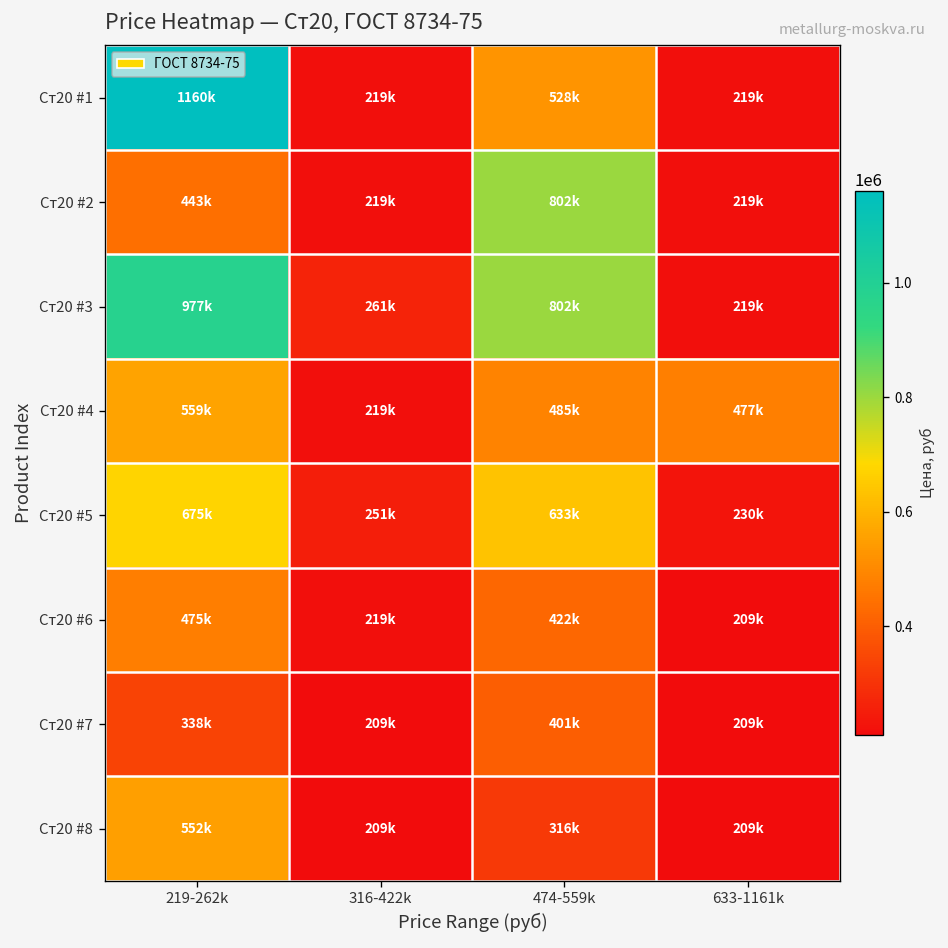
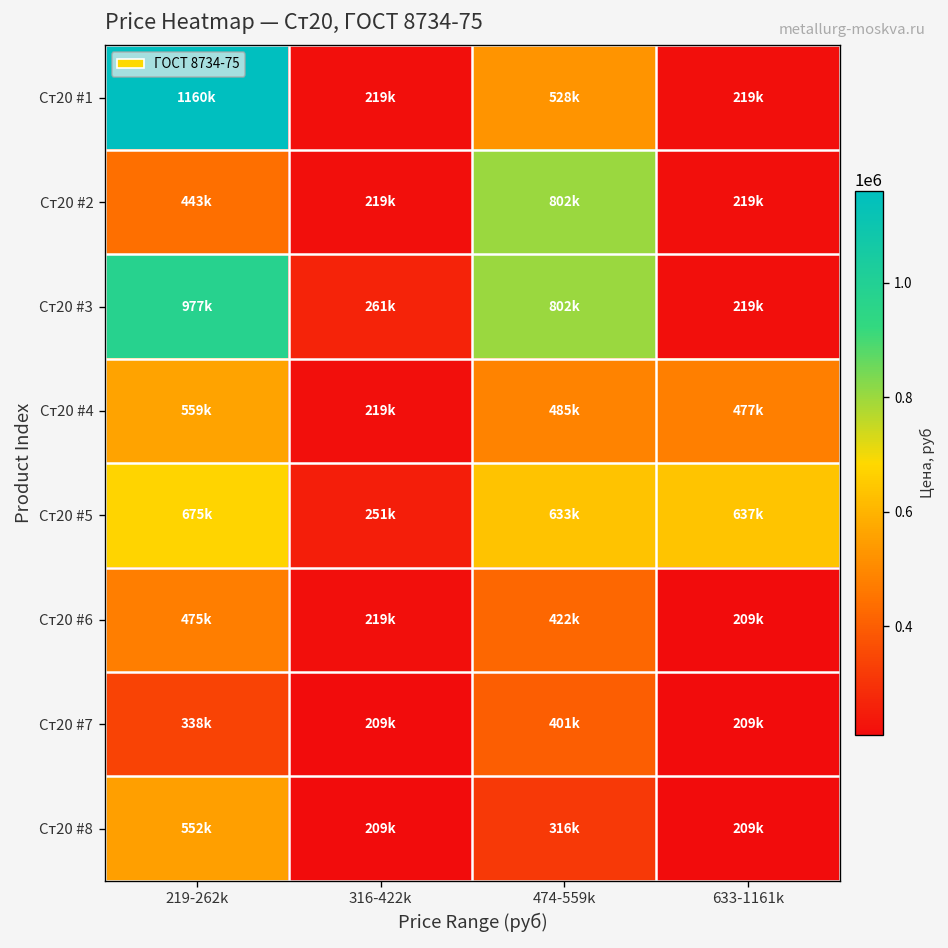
Ст20 #5, 633-1161k: 230k -> 637k
